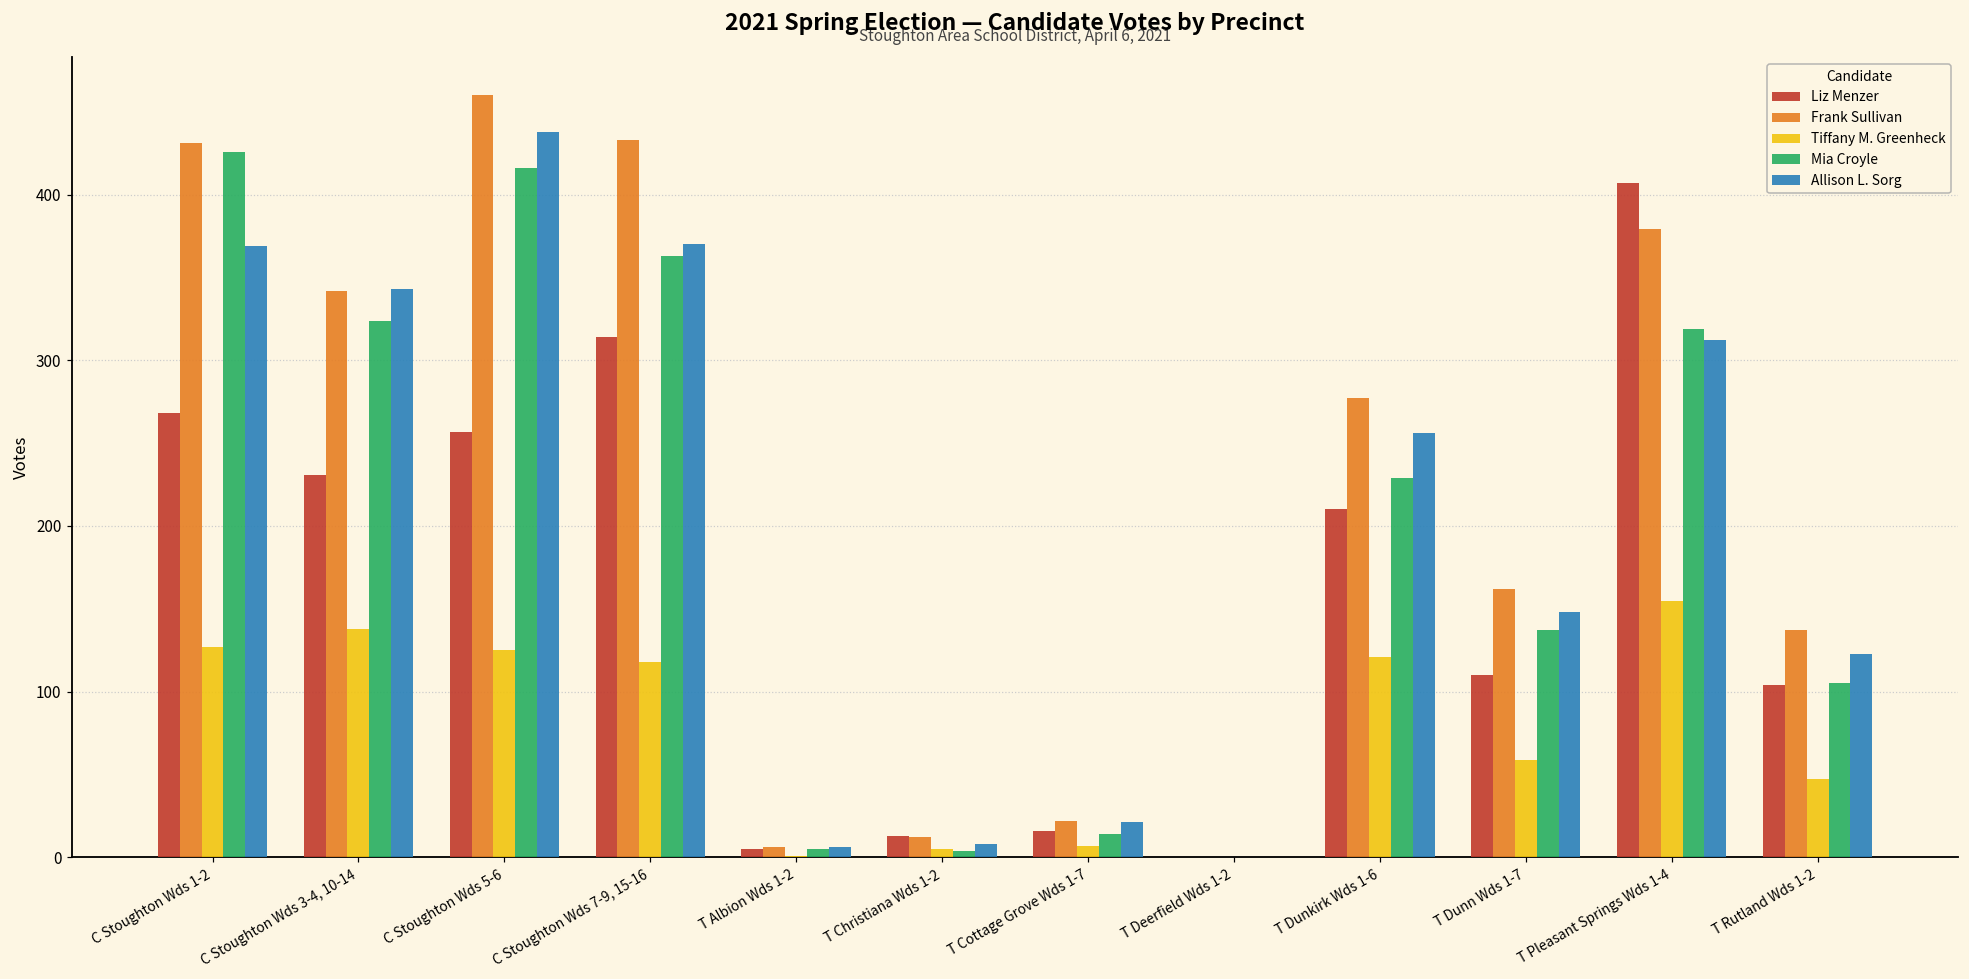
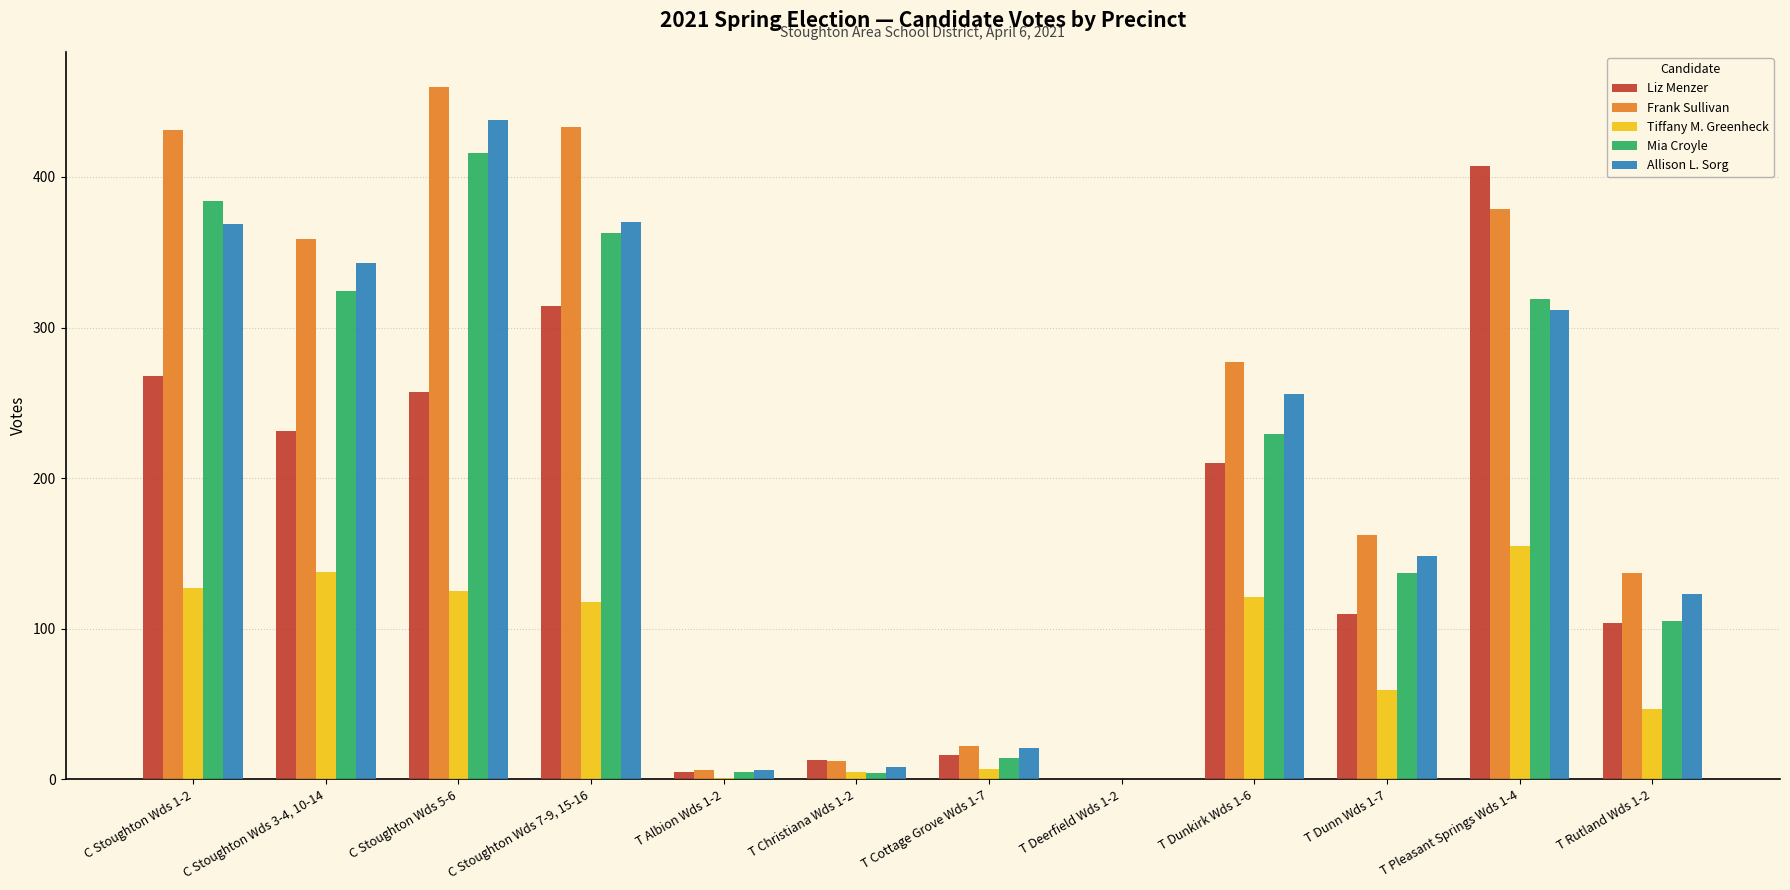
Mia Croyle, C Stoughton Wds 1-2: 426 -> 384
Frank Sullivan, C Stoughton Wds 3-4, 10-14: 342 -> 359
